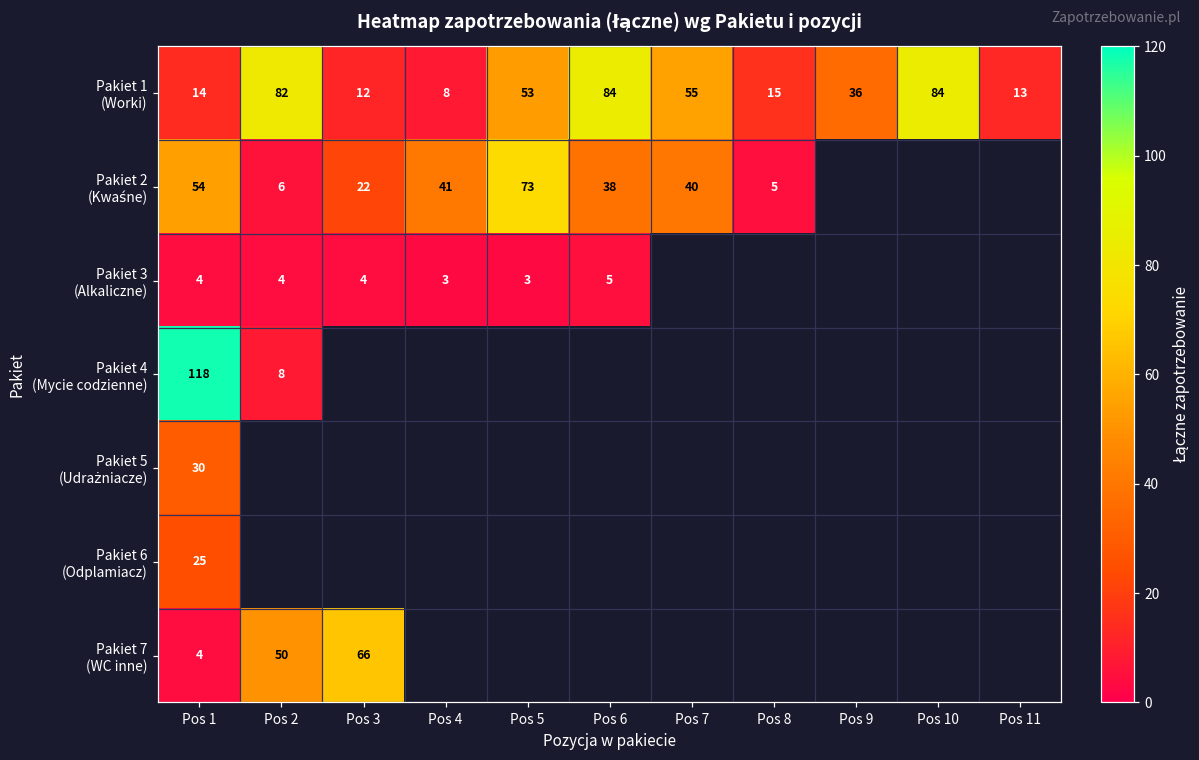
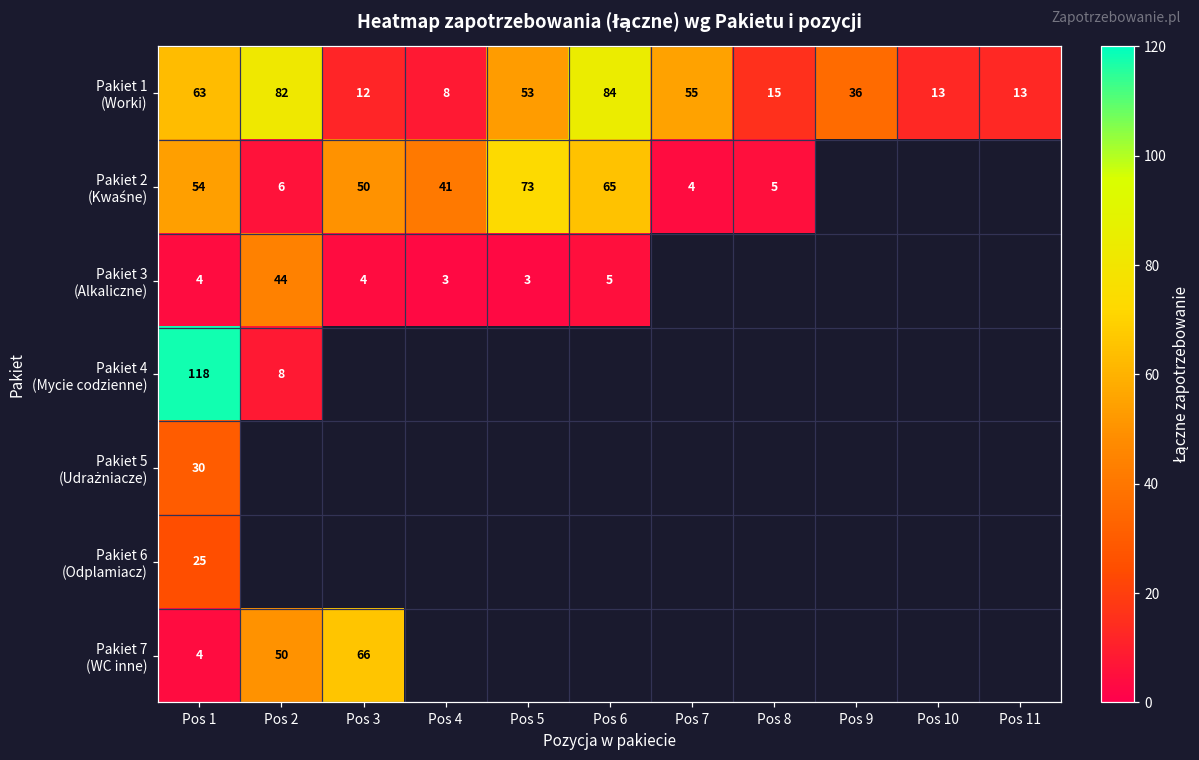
Pakiet 1 (Worki), Pos 1: 14 -> 63
Pakiet 1 (Worki), Pos 10: 84 -> 13
Pakiet 2 (Kwaśne), Pos 3: 22 -> 50
Pakiet 2 (Kwaśne), Pos 6: 38 -> 65
Pakiet 2 (Kwaśne), Pos 7: 40 -> 4
Pakiet 3 (Alkaliczne), Pos 2: 4 -> 44
